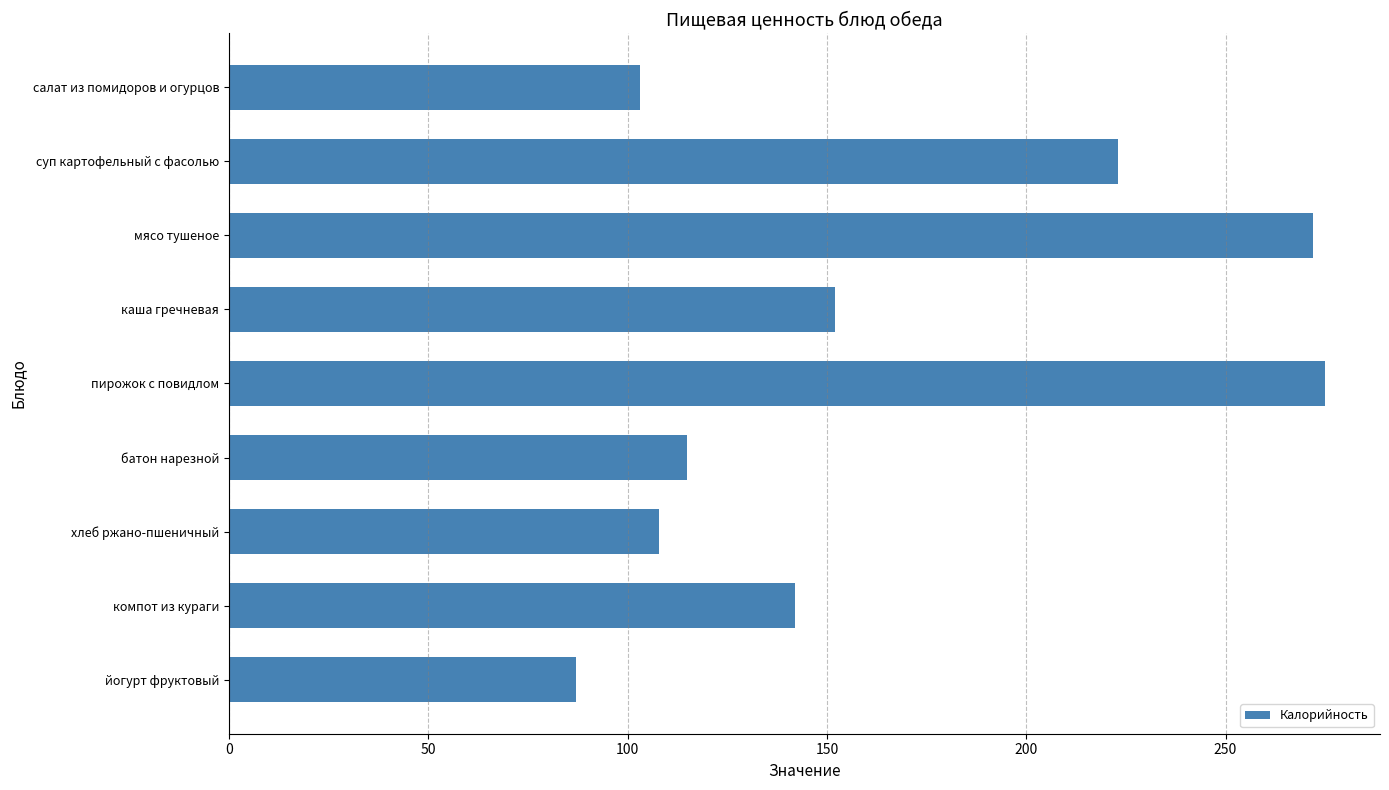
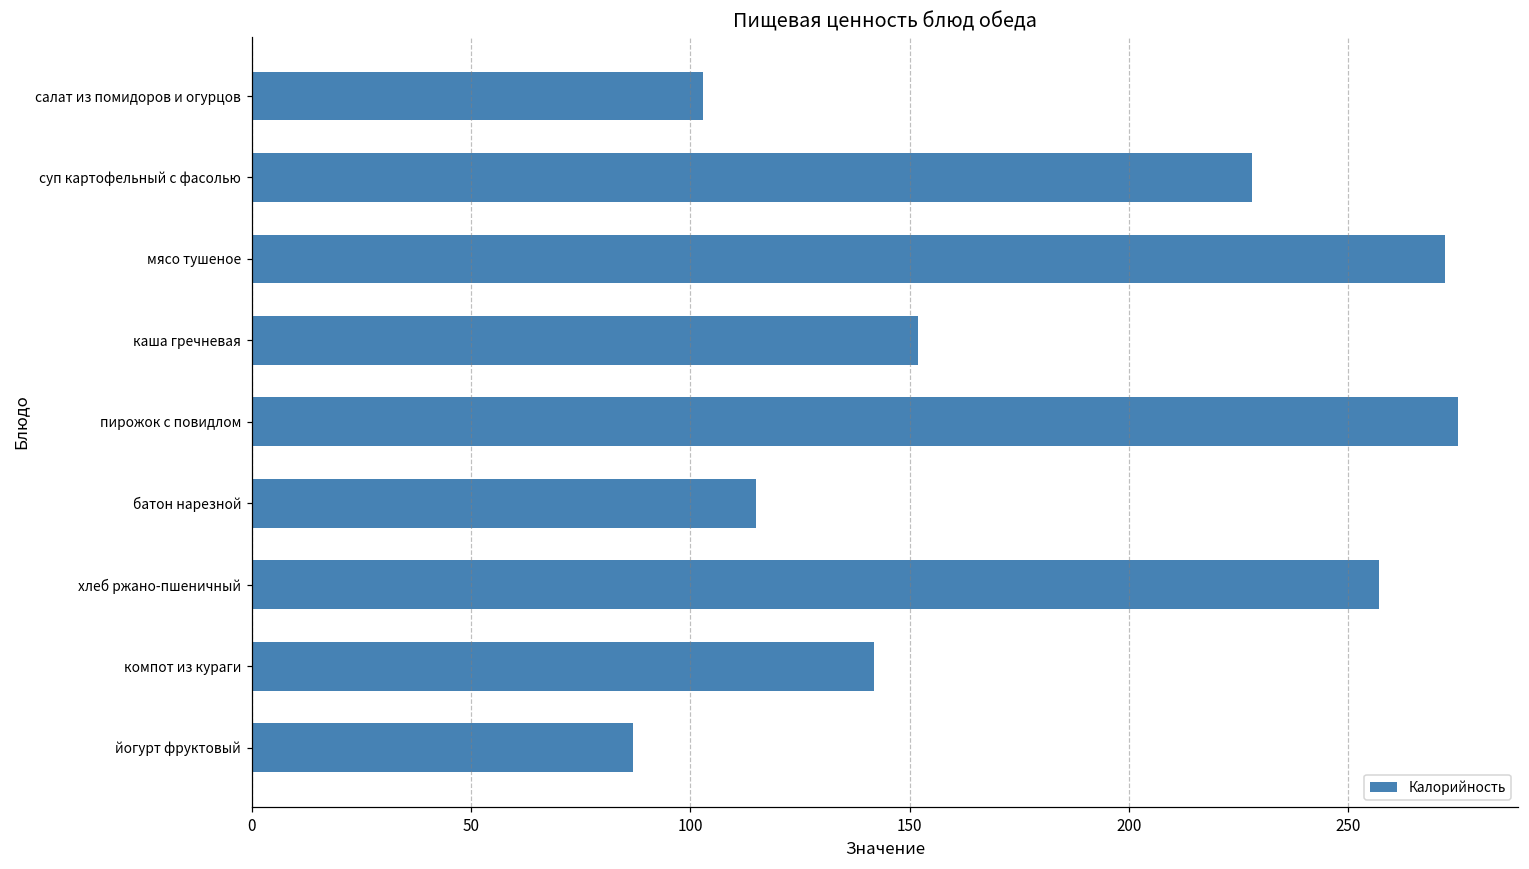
суп картофельный с фасолью: 223 -> 228
хлеб ржано-пшеничный: 108 -> 257
